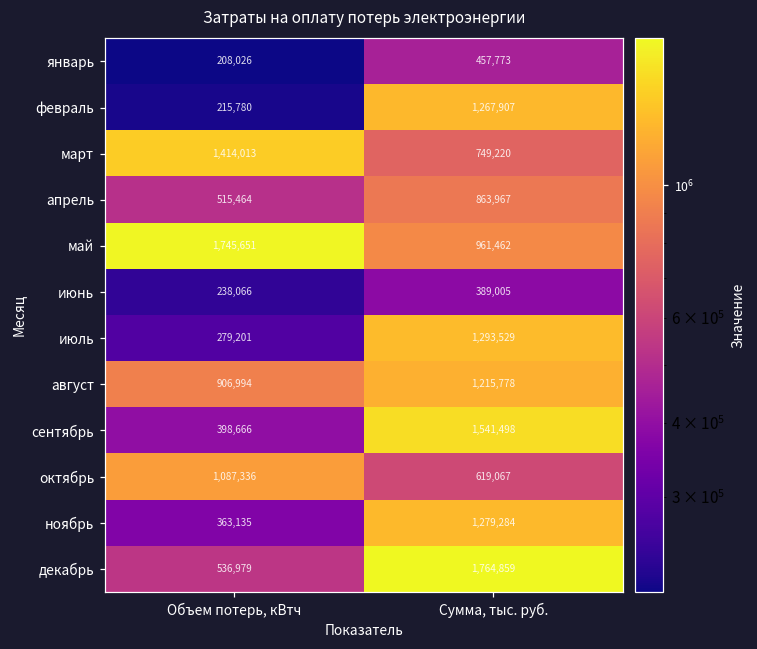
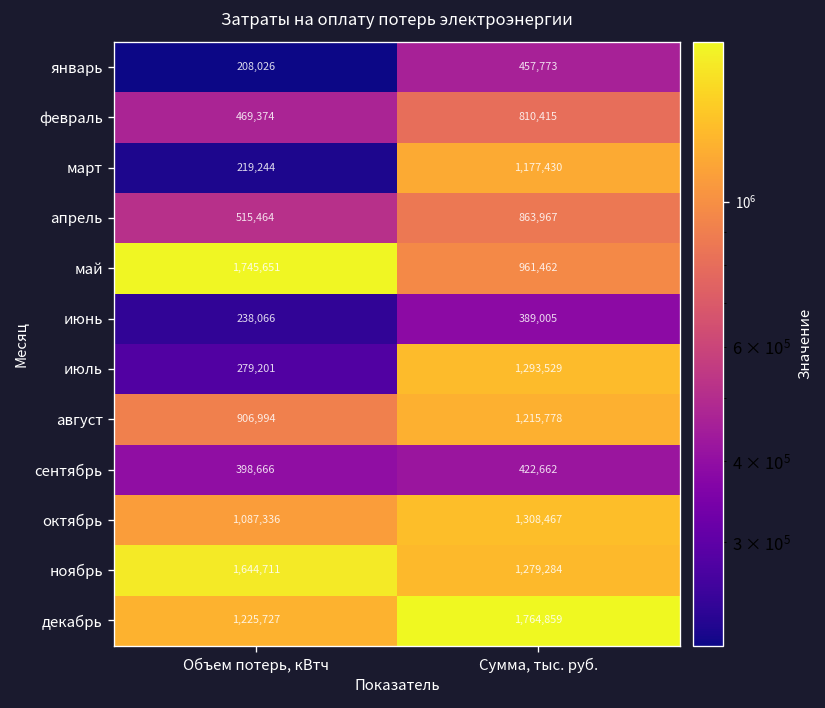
февраль, Объем потерь, кВтч: 215,780 -> 469,374
февраль, Сумма, тыс. руб.: 1,267,907 -> 810,415
март, Объем потерь, кВтч: 1,414,013 -> 219,244
март, Сумма, тыс. руб.: 749,220 -> 1,177,430
сентябрь, Сумма, тыс. руб.: 1,541,498 -> 422,662
октябрь, Сумма, тыс. руб.: 619,067 -> 1,308,467
ноябрь, Объем потерь, кВтч: 363,135 -> 1,644,711
декабрь, Объем потерь, кВтч: 536,979 -> 1,225,727
